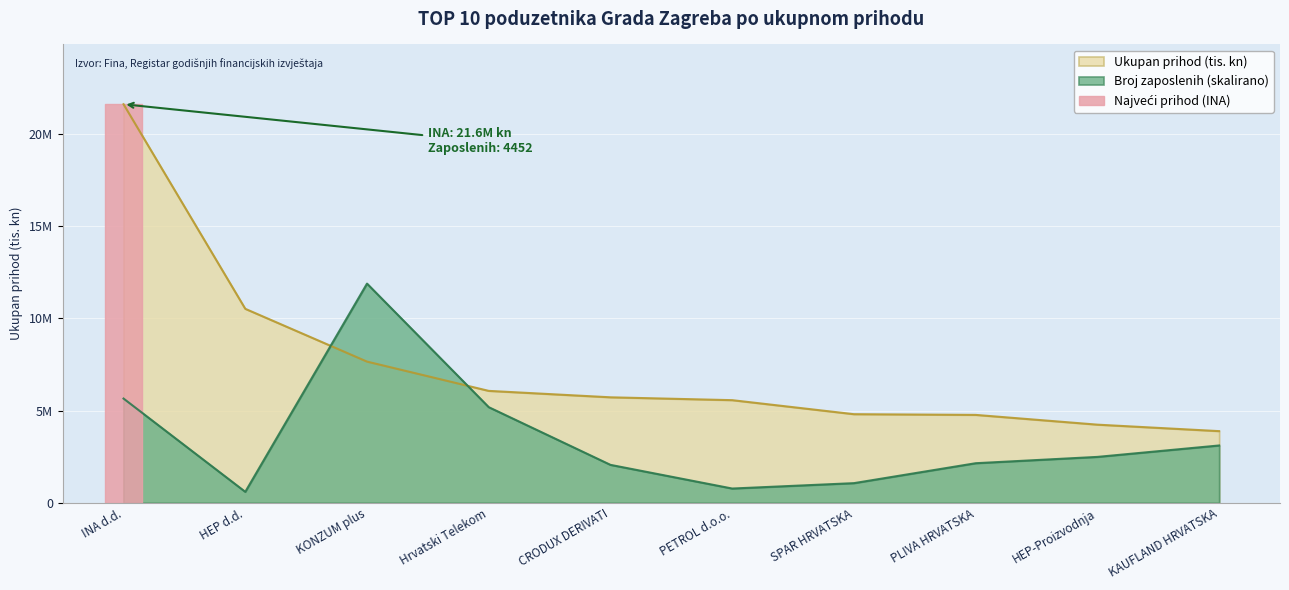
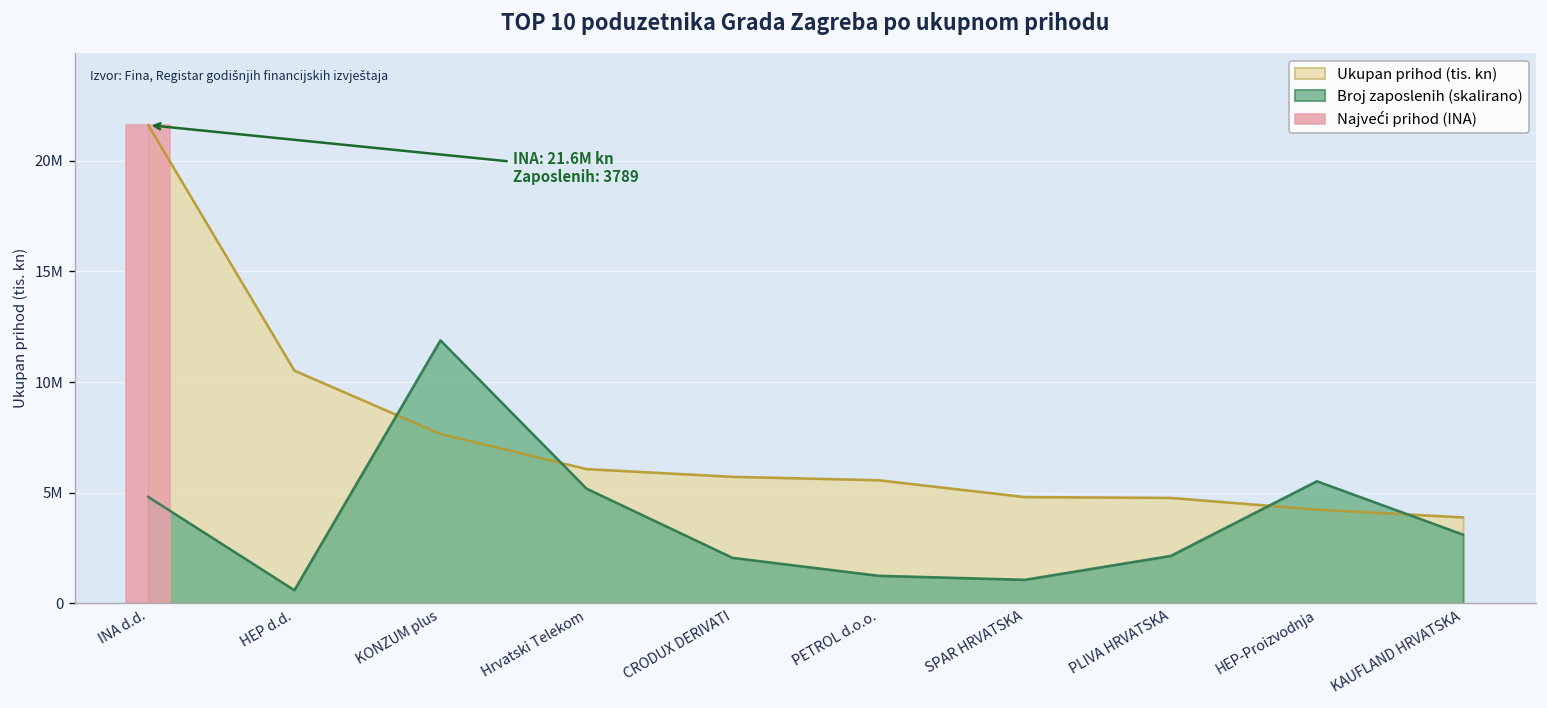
Broj zaposlenih (skalirano), INA d.d.: 4452 -> 3789
Broj zaposlenih (skalirano), PETROL d.o.o.: 800000 -> 1200000
Broj zaposlenih (skalirano), HEP-Proizvodnja: 2500000 -> 5500000
